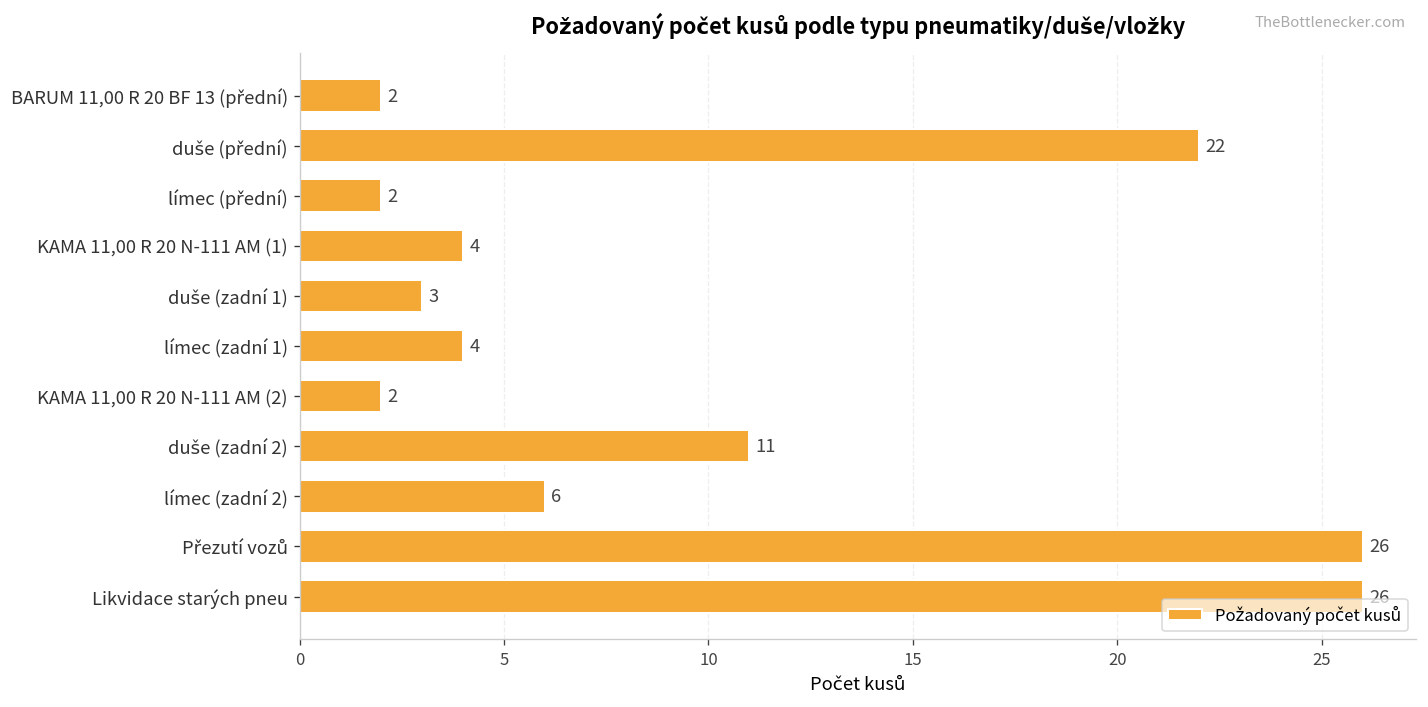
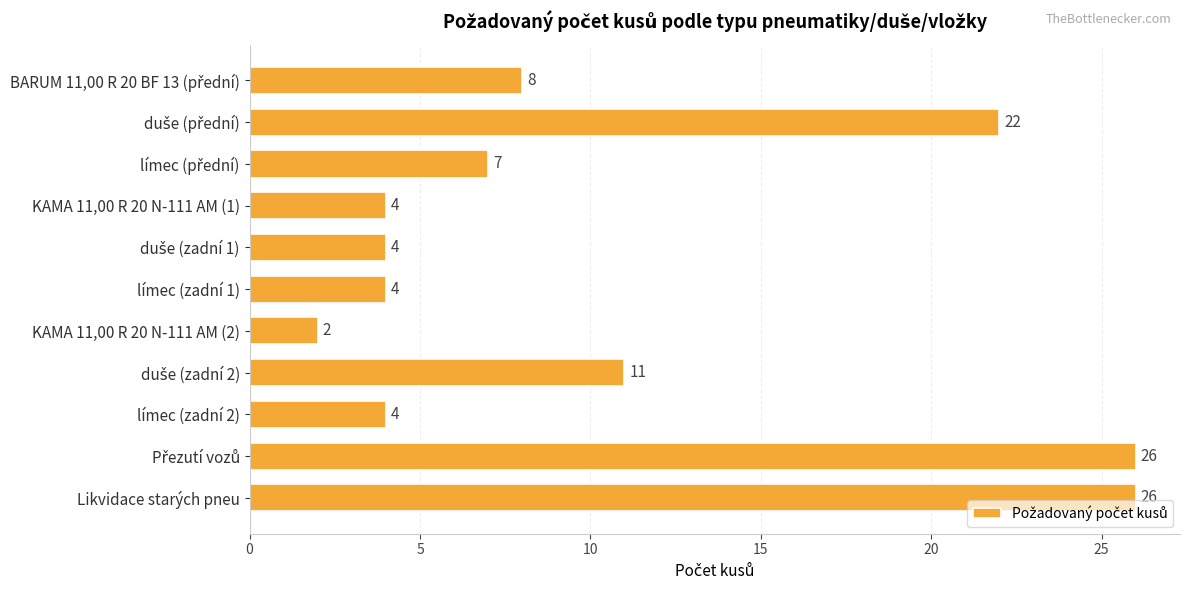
BARUM 11,00 R 20 BF 13 (přední): 2 -> 8
límec (přední): 2 -> 7
duše (zadní 1): 3 -> 4
límec (zadní 2): 6 -> 4
